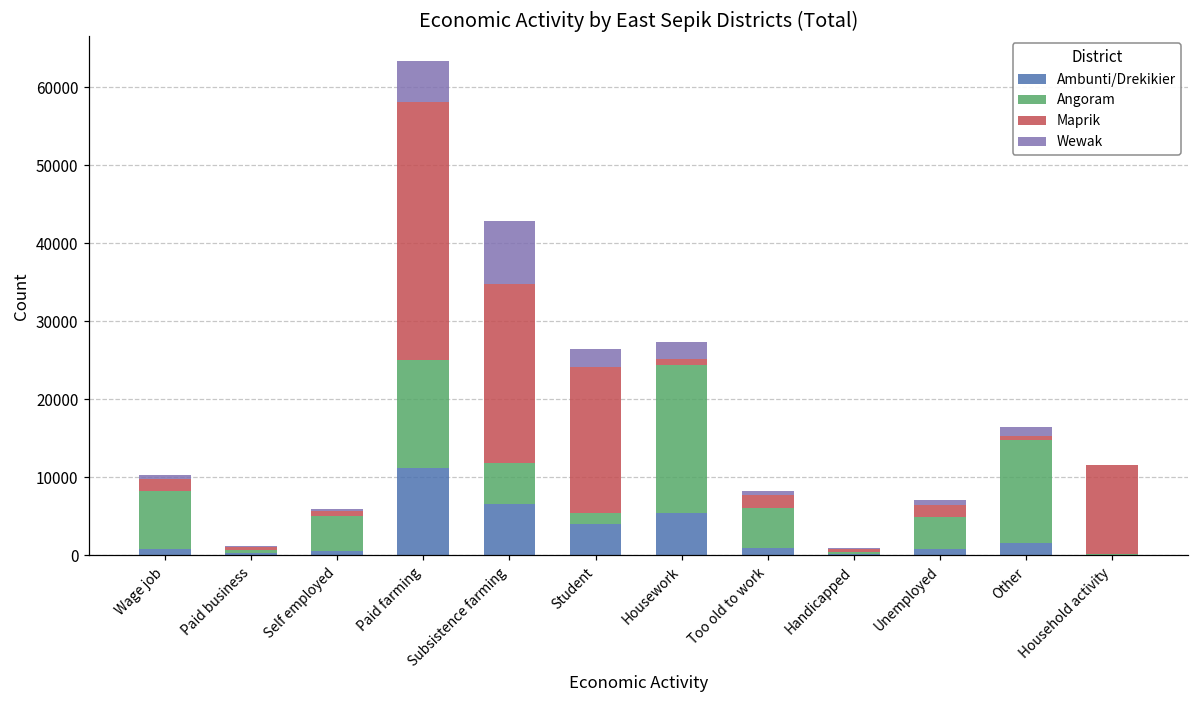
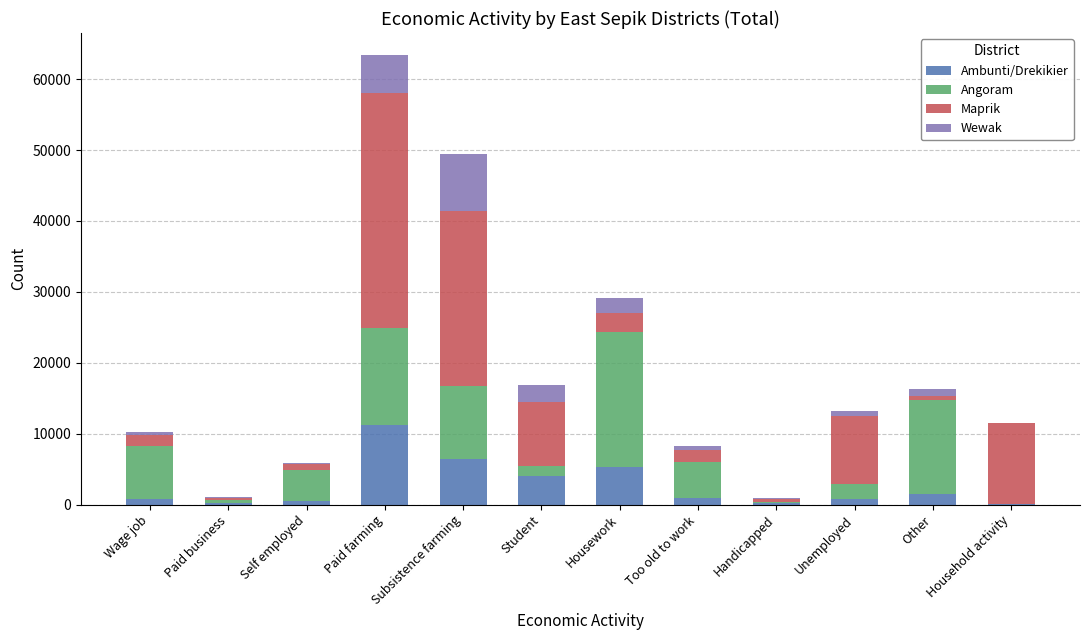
Angoram, Subsistence farming: 5000 -> 10000
Maprik, Subsistence farming: 23000 -> 25000
Maprik, Student: 19000 -> 9000
Maprik, Housework: 1000 -> 3000
Angoram, Unemployed: 4000 -> 2000
Maprik, Unemployed: 1000 -> 9000
